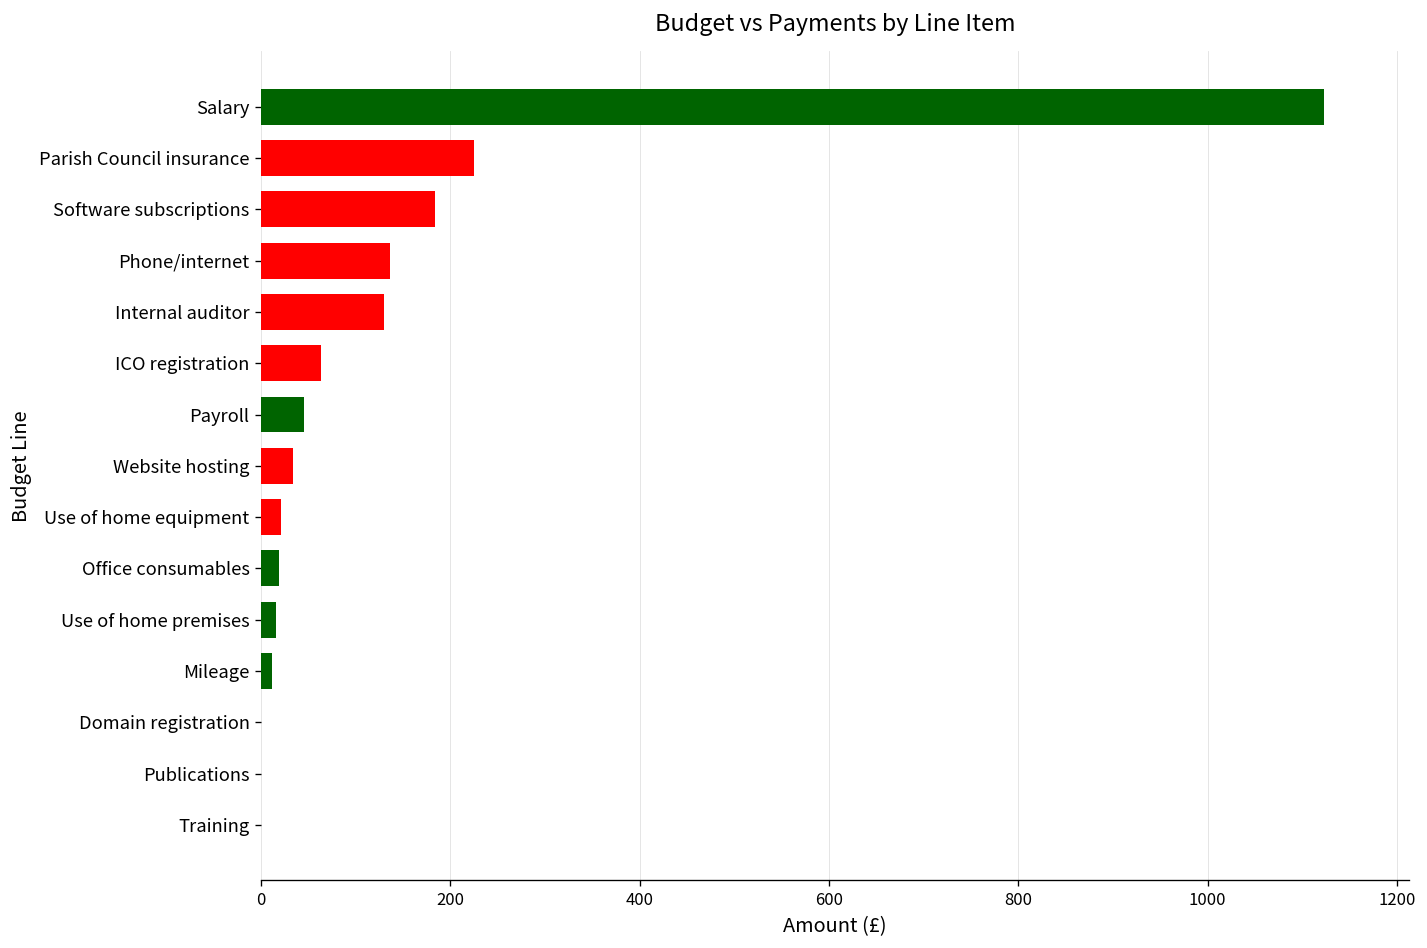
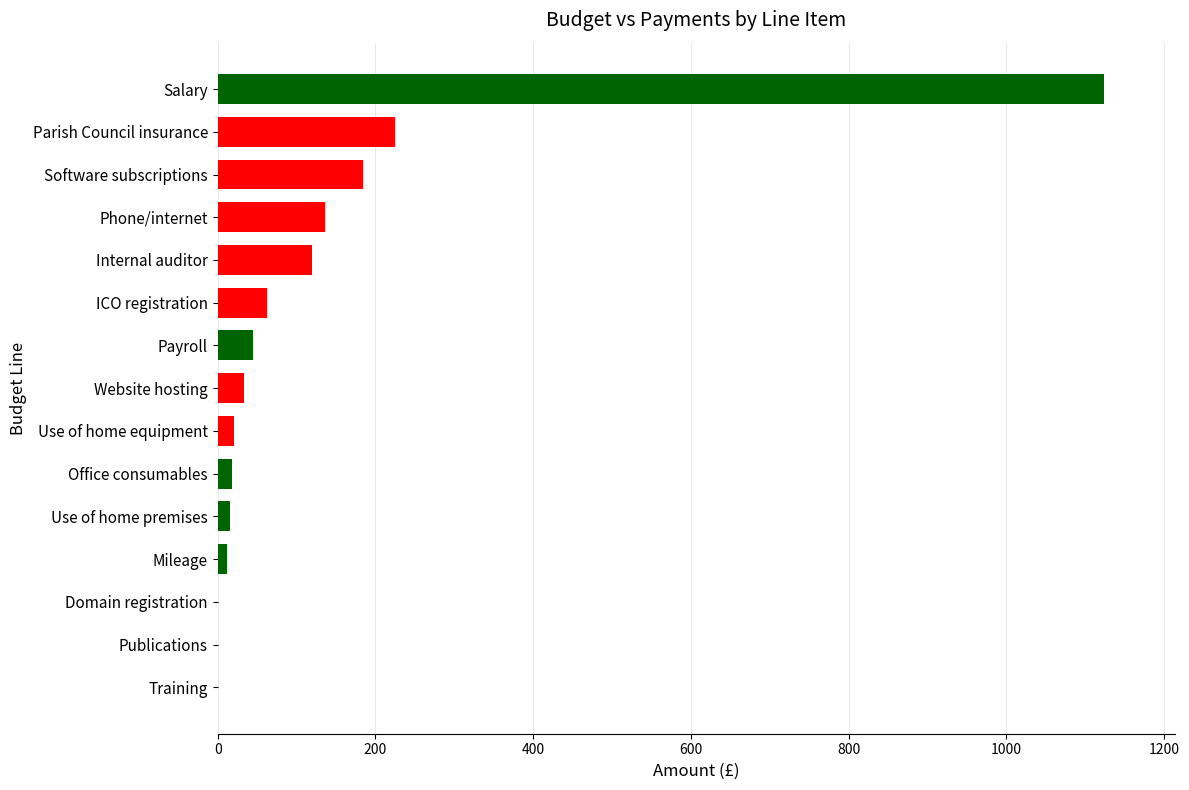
Internal auditor: 130 -> 120
